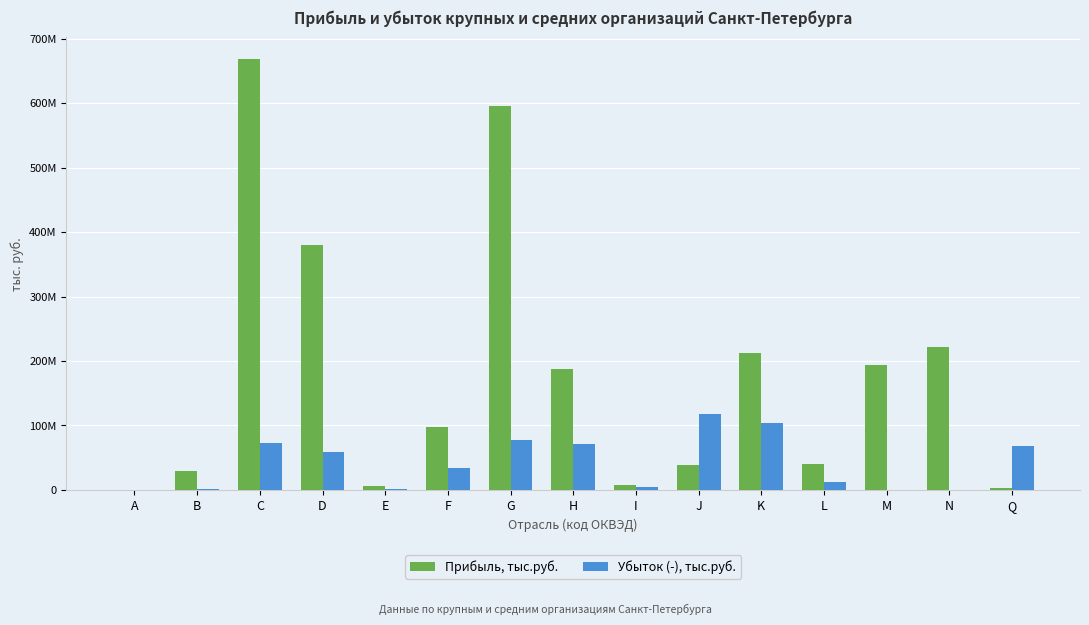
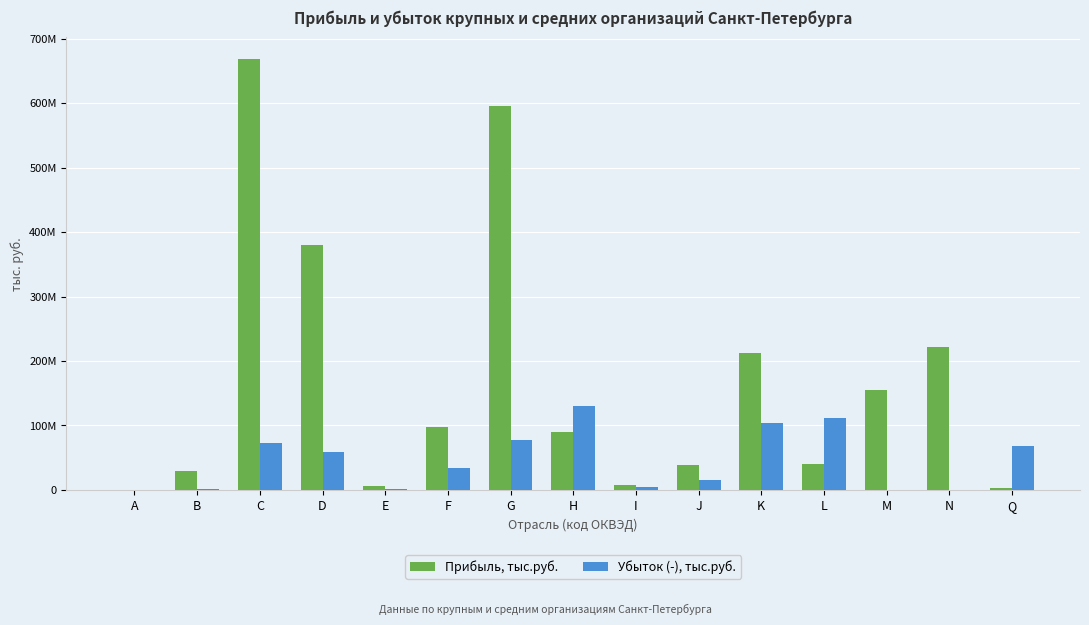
Прибыль, тыс.руб., H: 190000000 -> 90000000
Убыток (-), тыс.руб., H: 70000000 -> 130000000
Убыток (-), тыс.руб., J: 120000000 -> 20000000
Убыток (-), тыс.руб., L: 10000000 -> 110000000
Прибыль, тыс.руб., M: 190000000 -> 160000000
